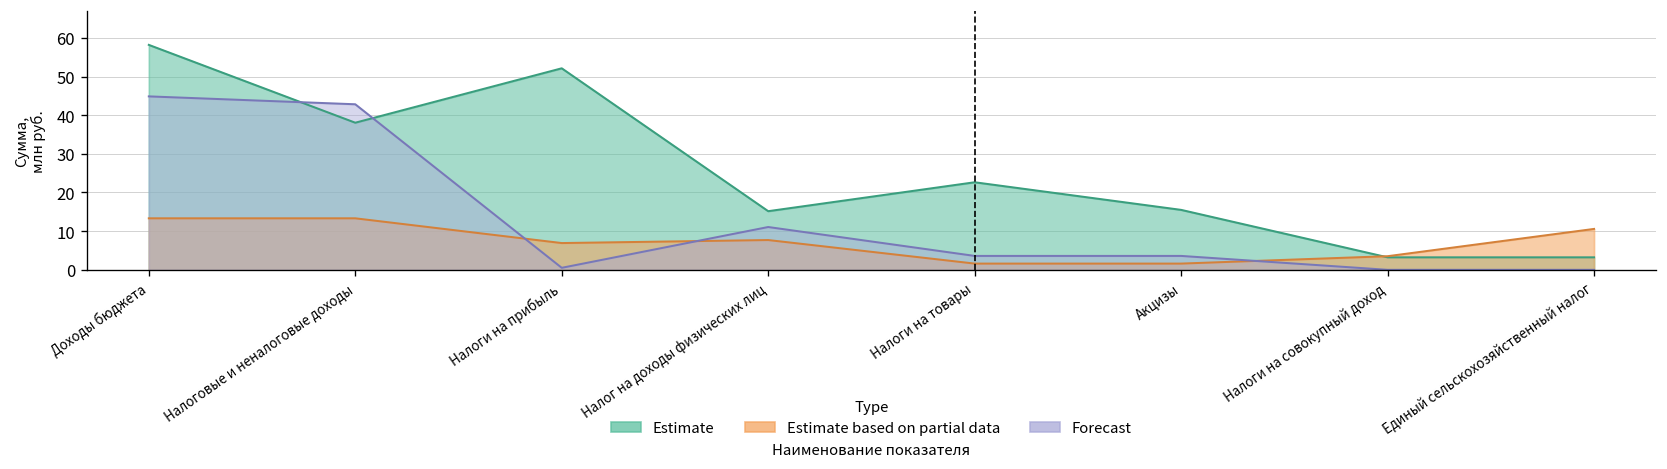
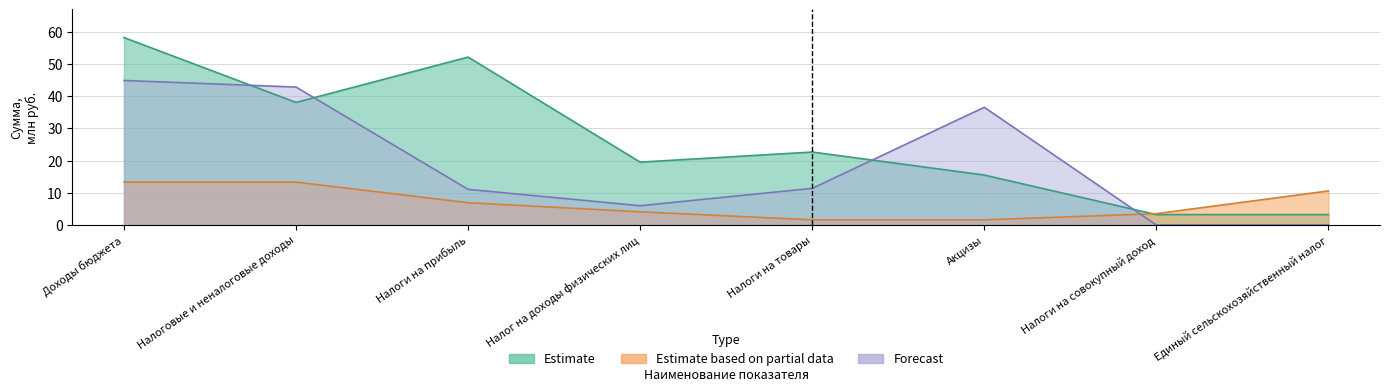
Forecast, Налоги на прибыль: 1 -> 11
Estimate, Налог на доходы физических лиц: 15 -> 20
Estimate based on partial data, Налог на доходы физических лиц: 8 -> 4
Forecast, Налог на доходы физических лиц: 11 -> 6
Forecast, Налоги на товары: 4 -> 11
Forecast, Акцизы: 4 -> 37
